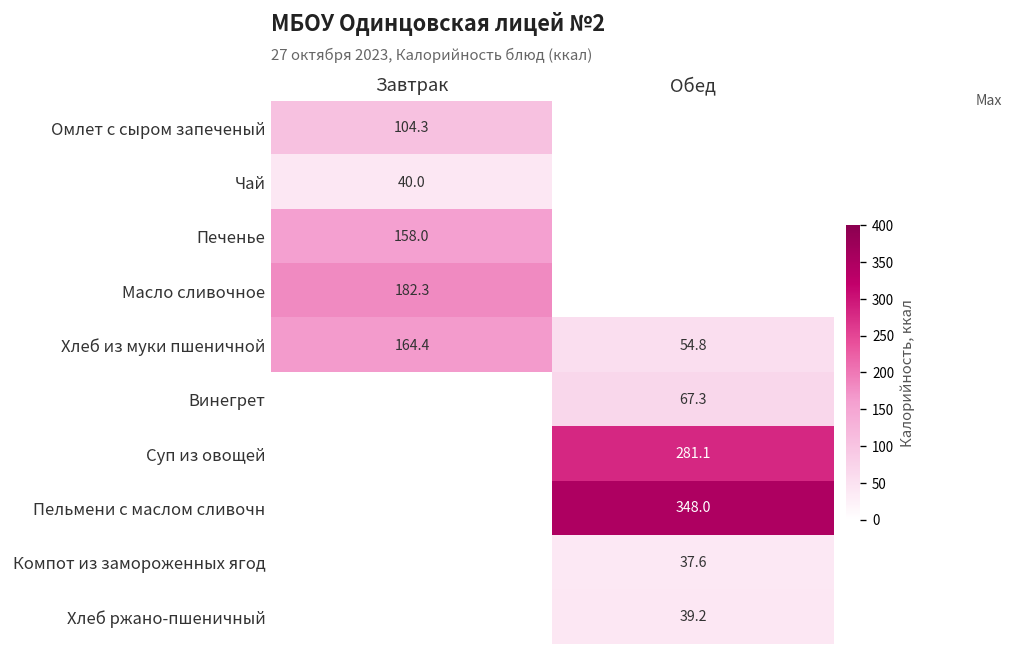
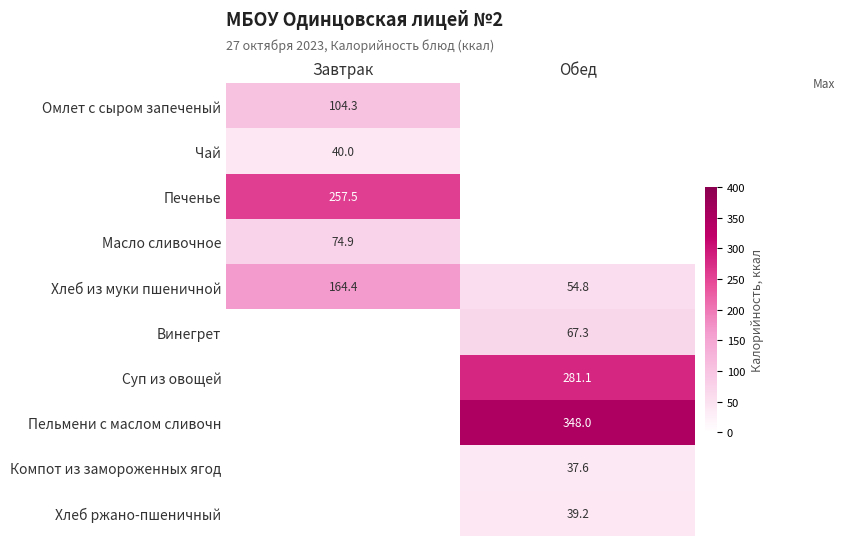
Печенье, Завтрак: 158.0 -> 257.5
Масло сливочное, Завтрак: 182.3 -> 74.9
